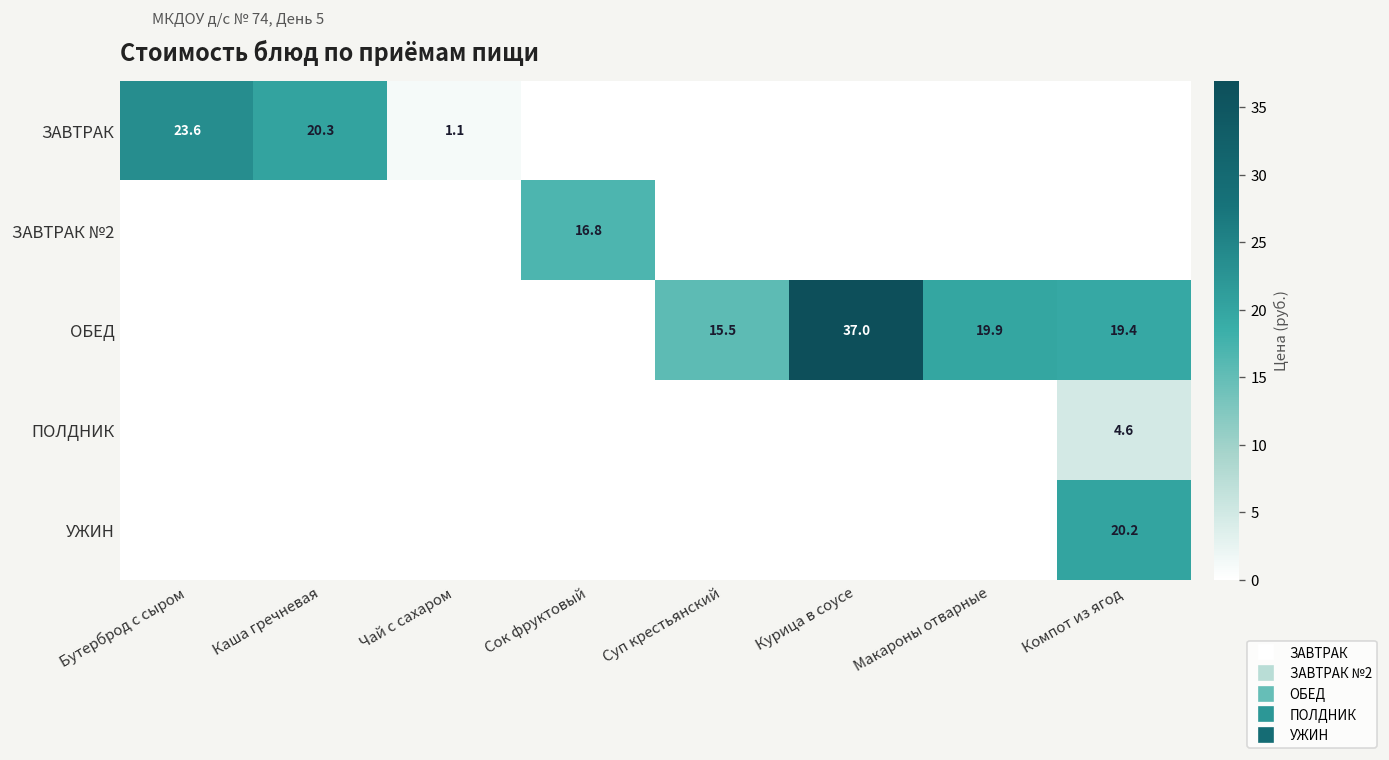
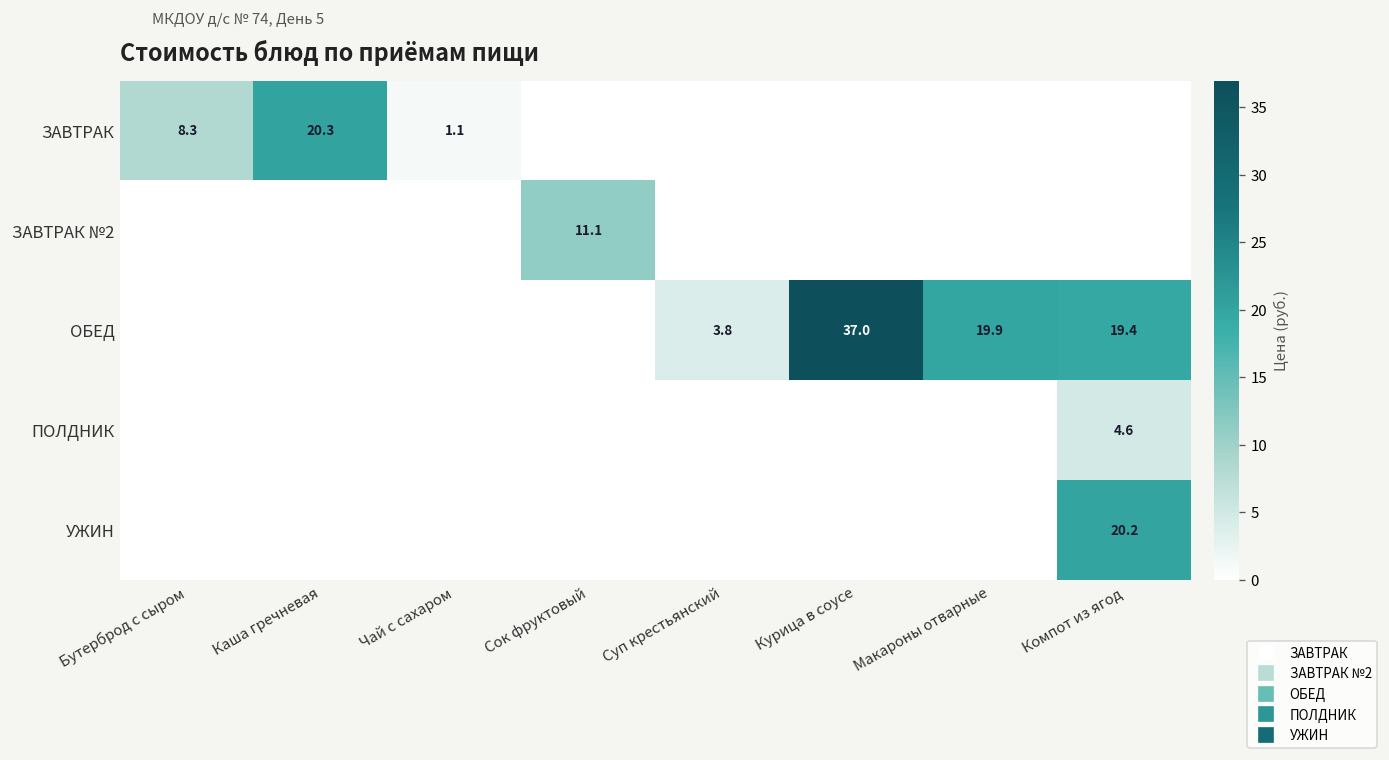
ЗАВТРАК, Бутерброд с сыром: 23.6 -> 8.3
ЗАВТРАК №2, Сок фруктовый: 16.8 -> 11.1
ОБЕД, Суп крестьянский: 15.5 -> 3.8
